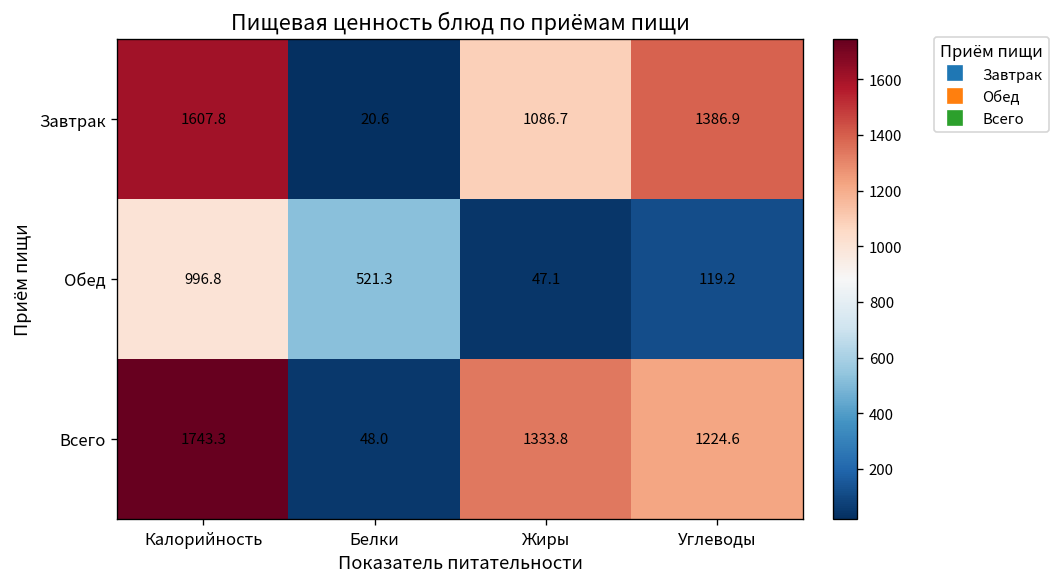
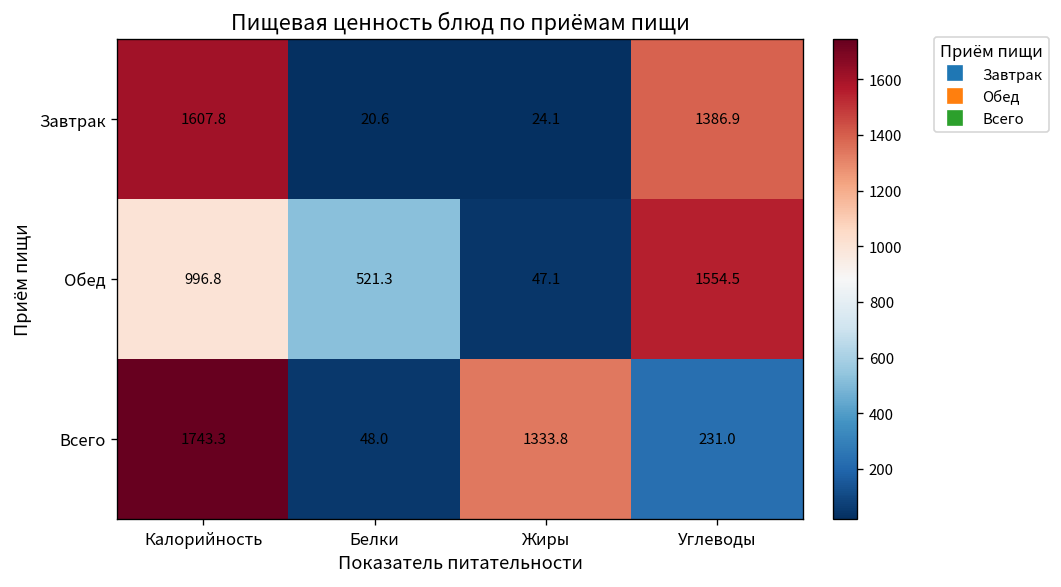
Завтрак, Жиры: 1086.7 -> 24.1
Обед, Углеводы: 119.2 -> 1554.5
Всего, Углеводы: 1224.6 -> 231.0
